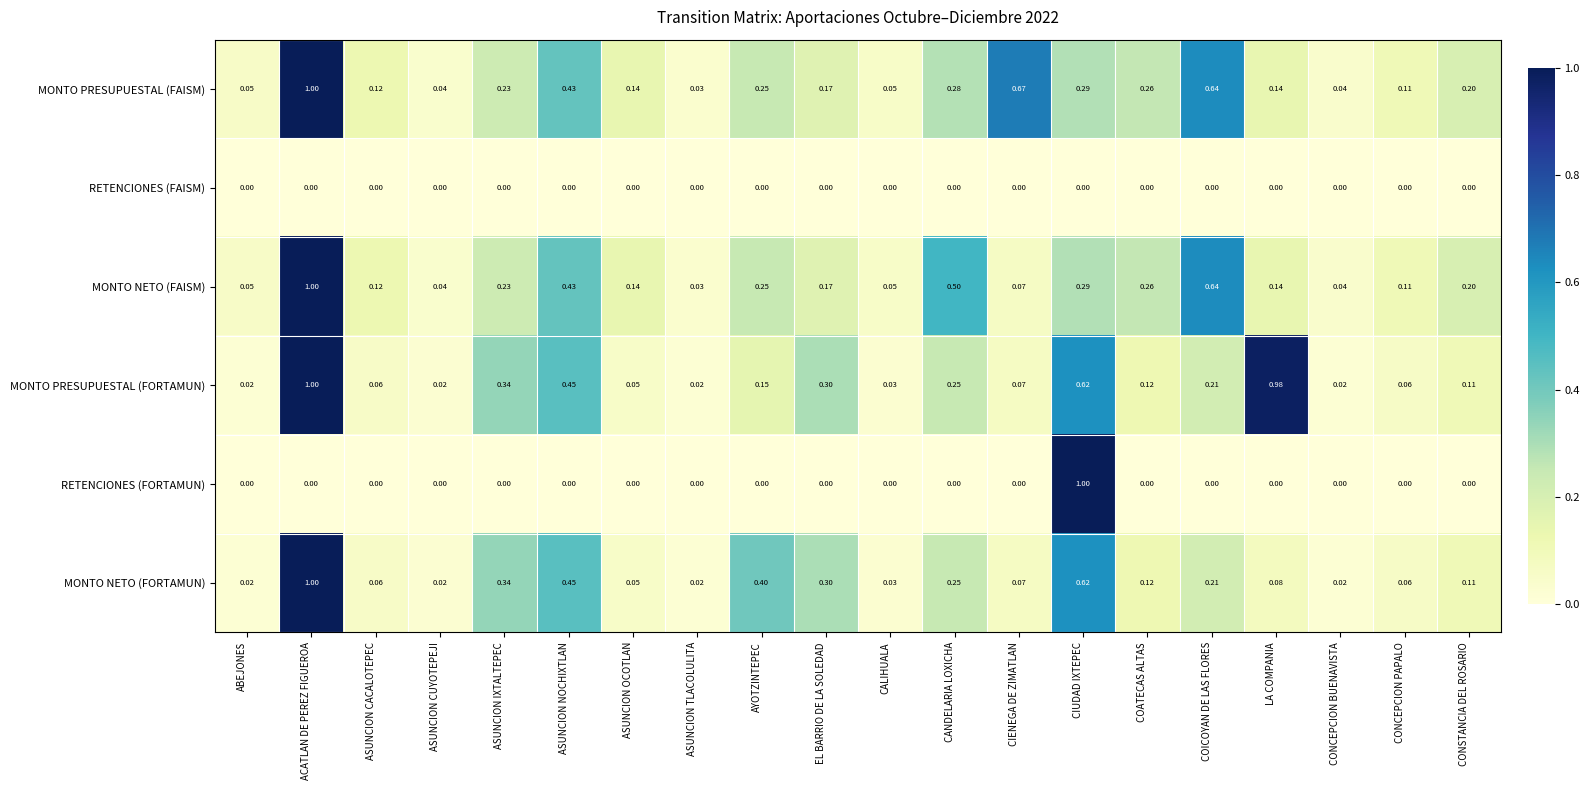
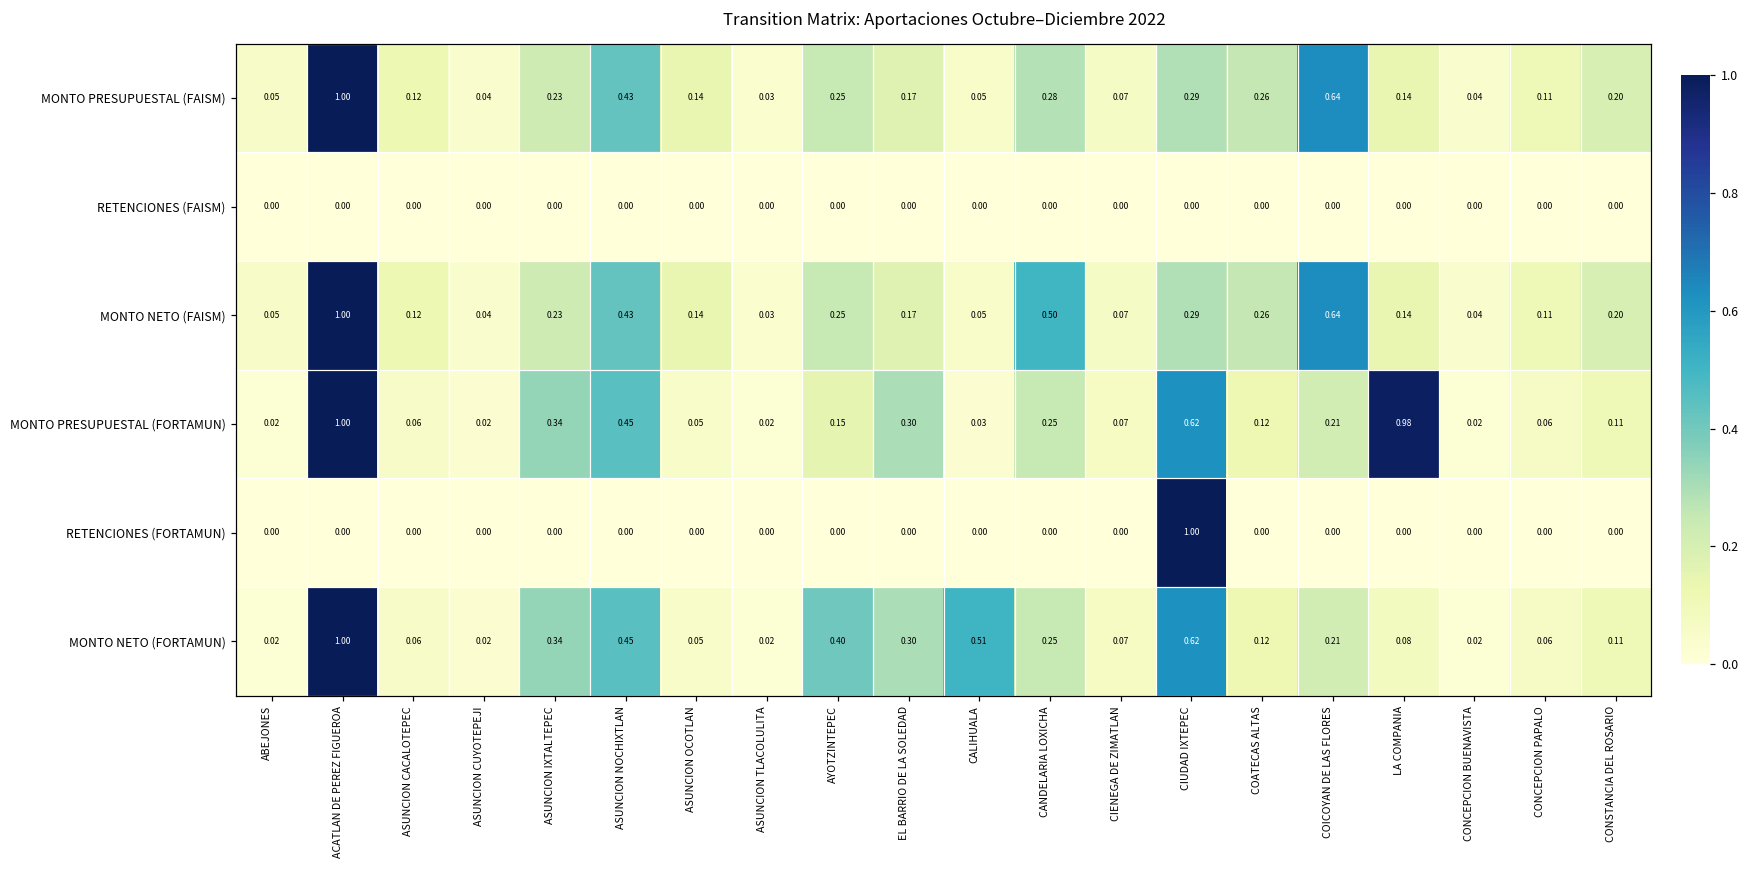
MONTO PRESUPUESTAL (FAISM), CIENEGA DE ZIMATLAN: 0.67 -> 0.07
MONTO NETO (FORTAMUN), CALIHUALA: 0.03 -> 0.51
